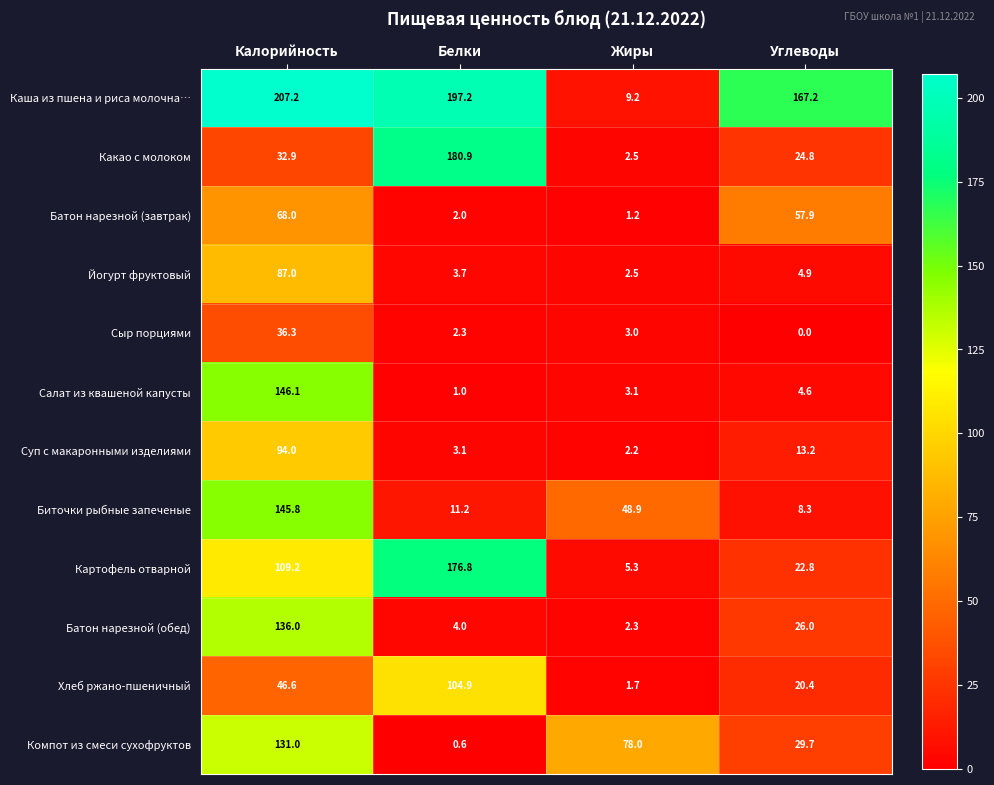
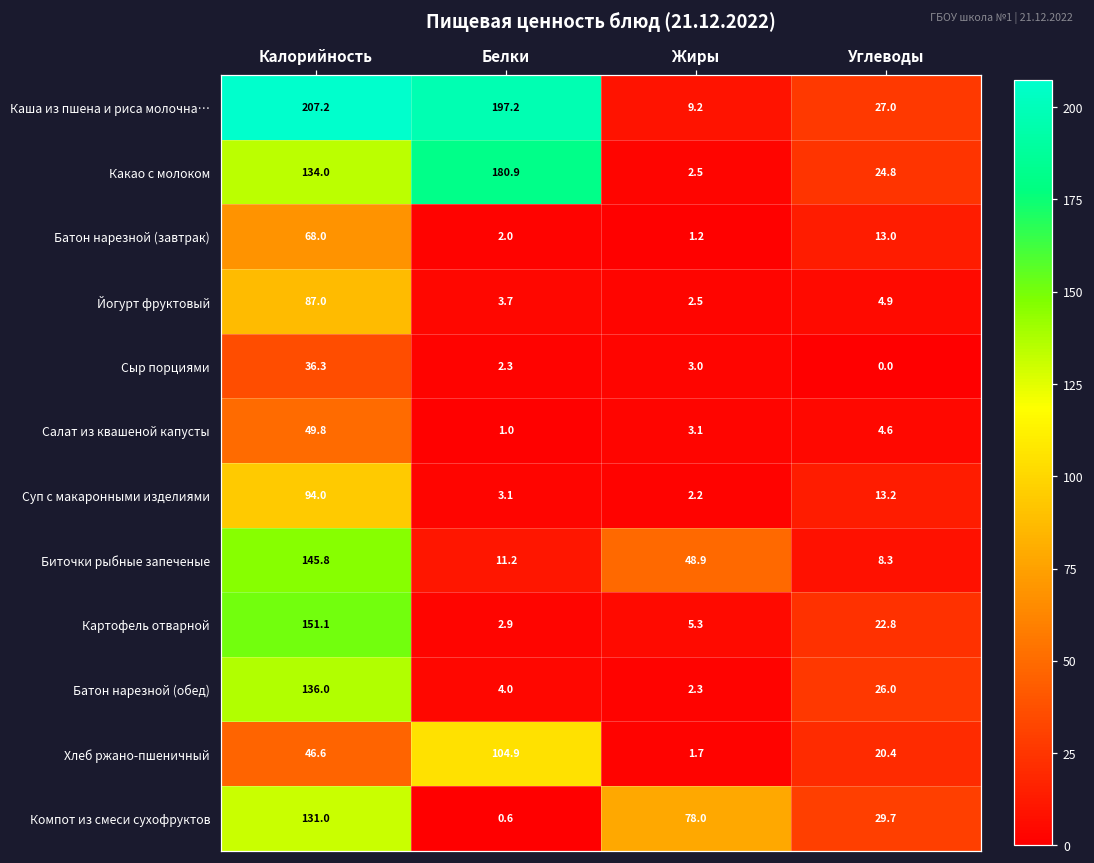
Каша из пшена и риса молочна…, Углеводы: 167.2 -> 27.0
Какао с молоком, Калорийность: 32.9 -> 134.0
Батон нарезной (завтрак), Углеводы: 57.9 -> 13.0
Салат из квашеной капусты, Калорийность: 146.1 -> 49.8
Картофель отварной, Калорийность: 109.2 -> 151.1
Картофель отварной, Белки: 176.8 -> 2.9
